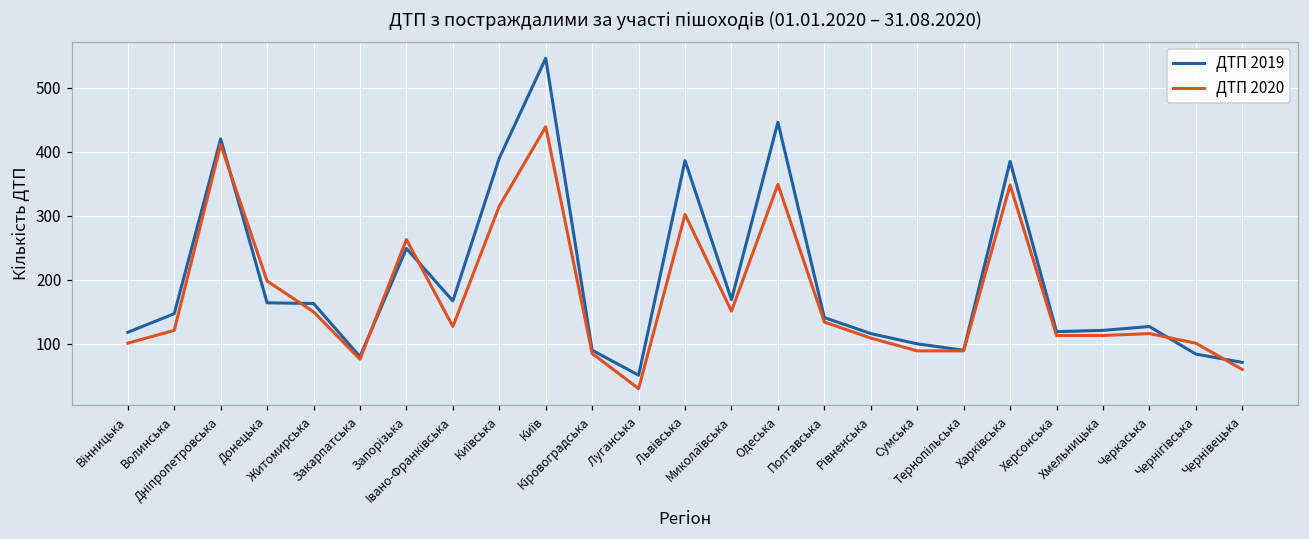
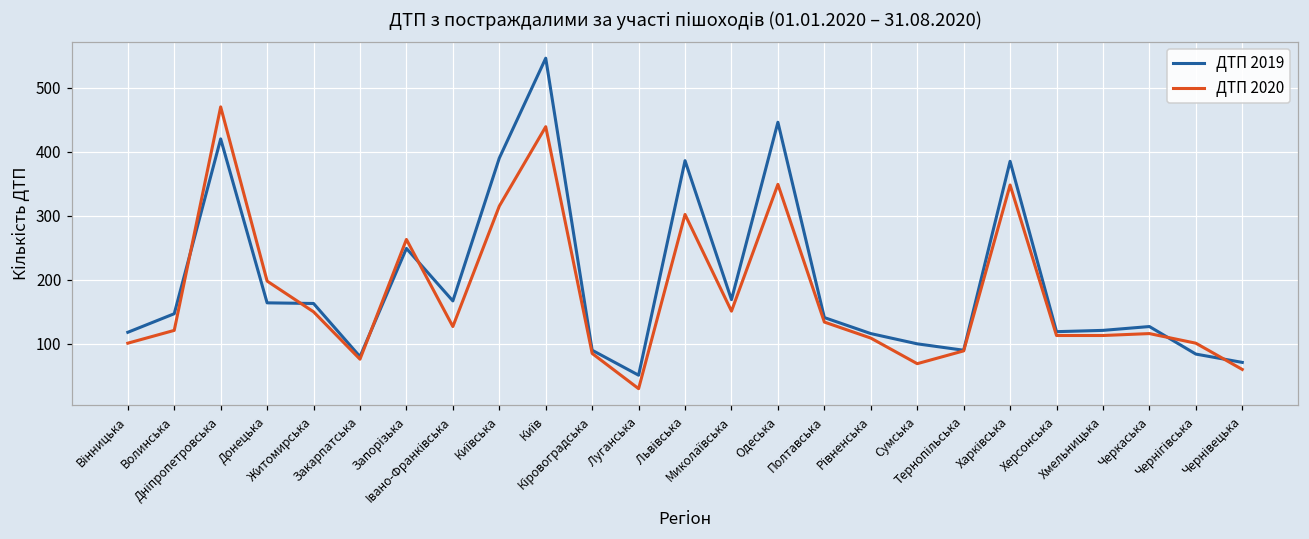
ДТП 2020, Дніпропетровська: 410 -> 470
ДТП 2020, Сумська: 90 -> 70
